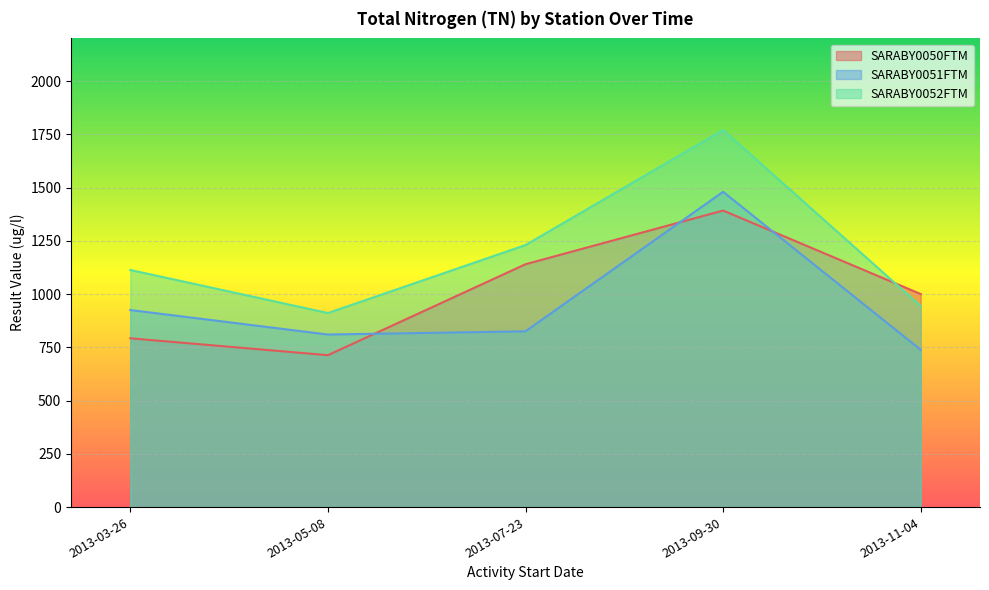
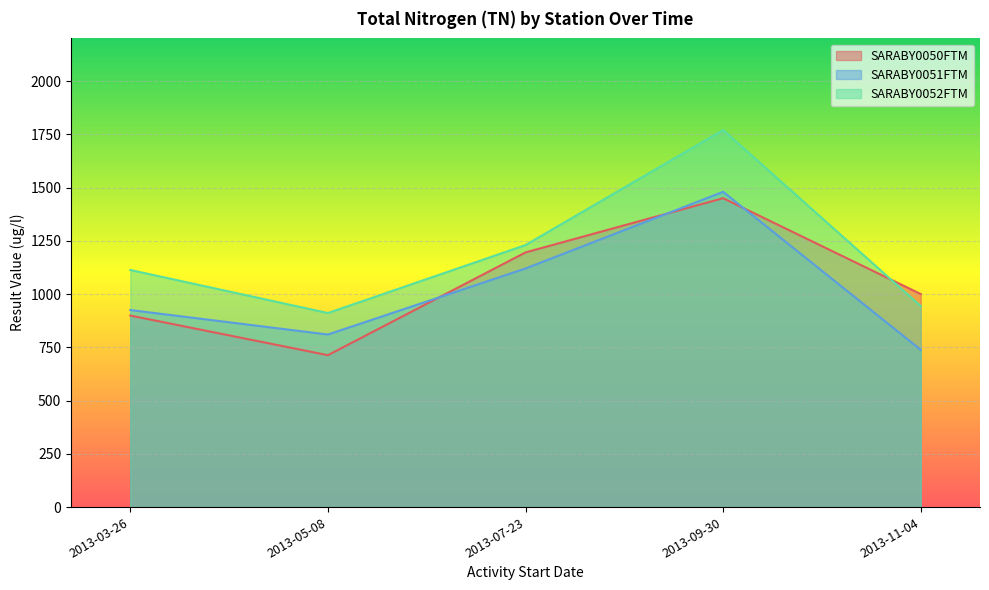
SARABY0050FTM, 2013-03-26: 790 -> 900
SARABY0050FTM, 2013-07-23: 1140 -> 1200
SARABY0051FTM, 2013-07-23: 830 -> 1120
SARABY0050FTM, 2013-09-30: 1390 -> 1450
